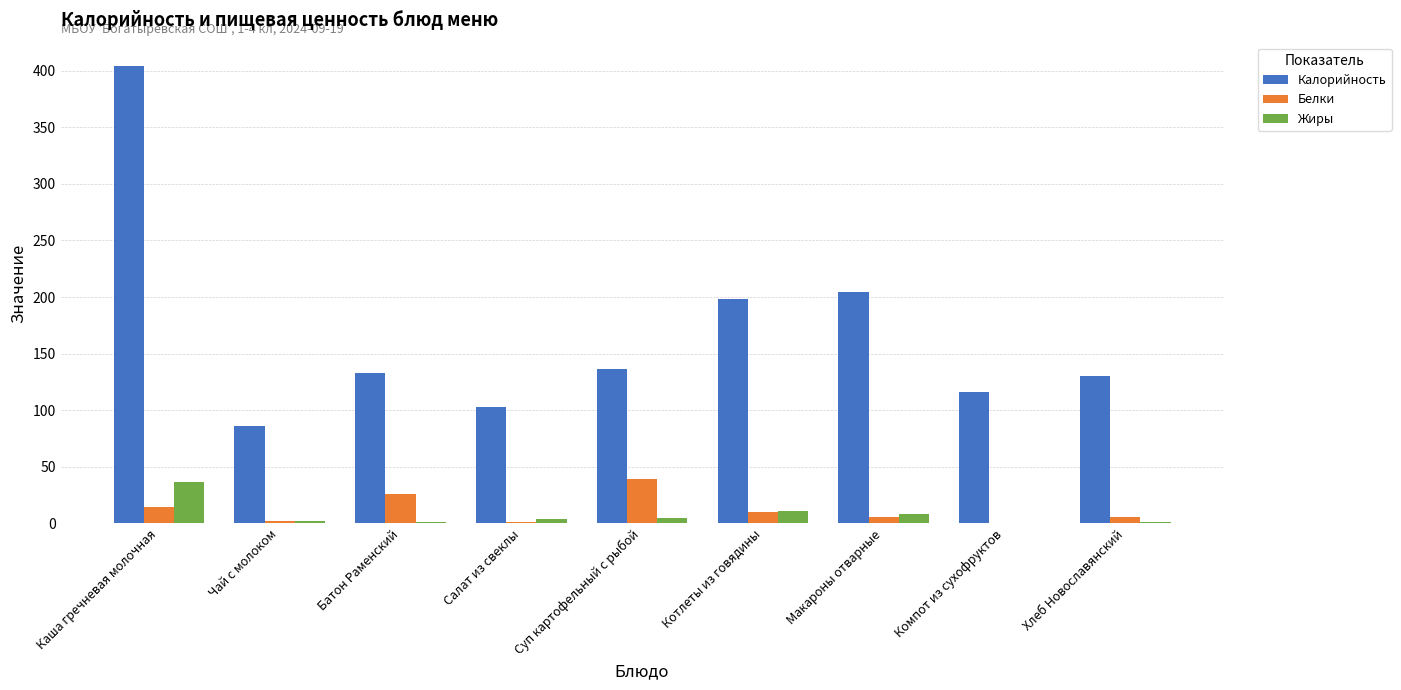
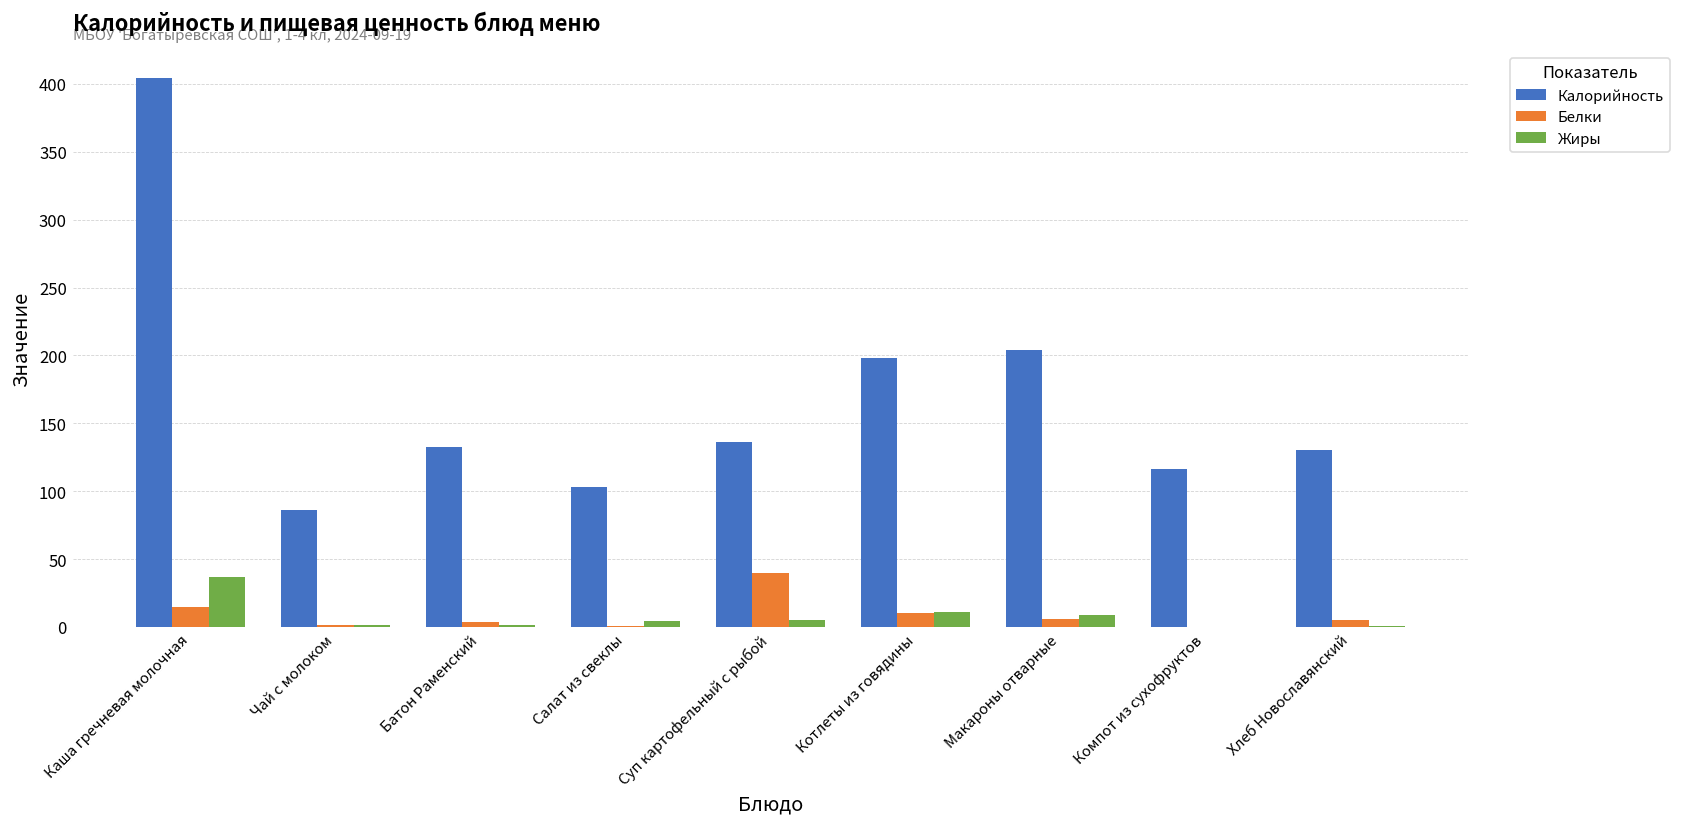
Белки, Батон Раменский: 26 -> 4
